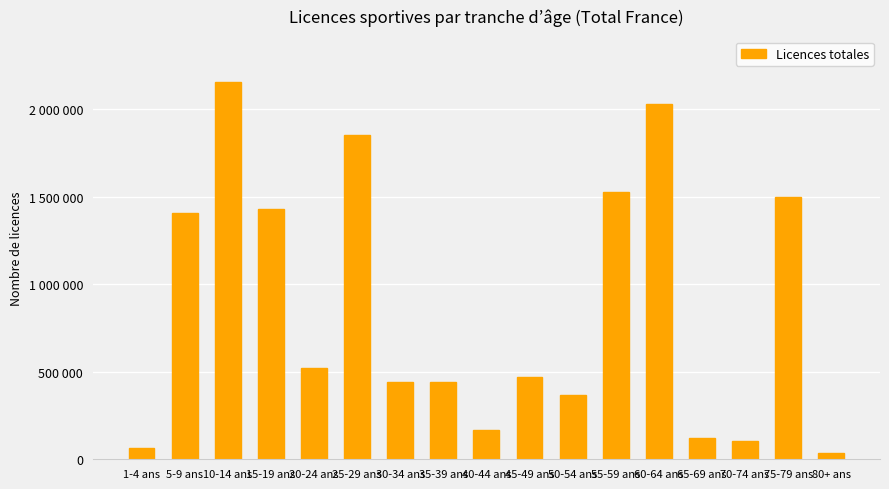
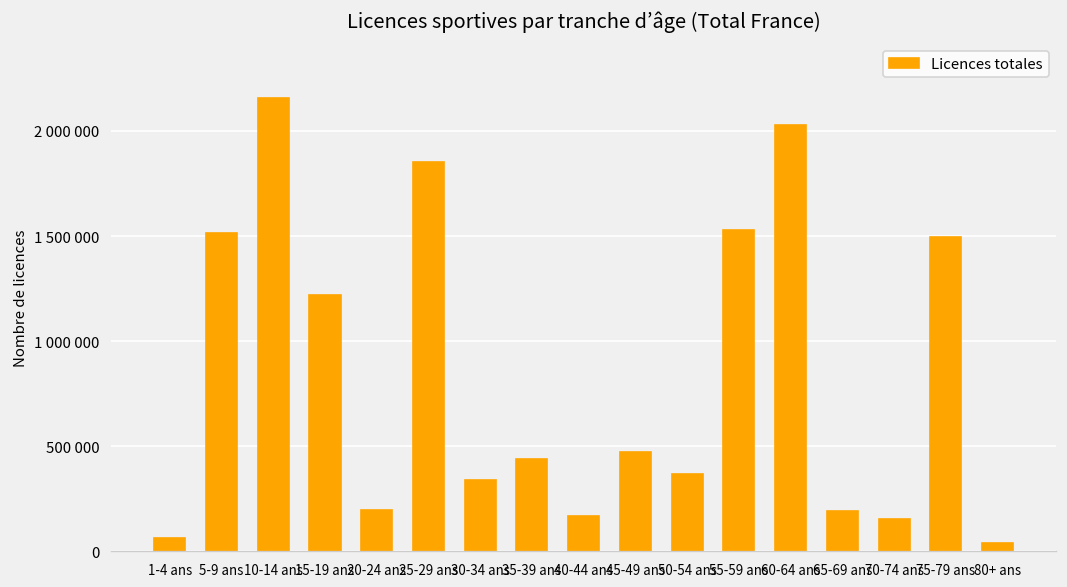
5-9 ans: 1400000 -> 1510000
15-19 ans: 1430000 -> 1220000
20-24 ans: 520000 -> 200000
30-34 ans: 440000 -> 340000
65-69 ans: 120000 -> 190000
70-74 ans: 100000 -> 150000
